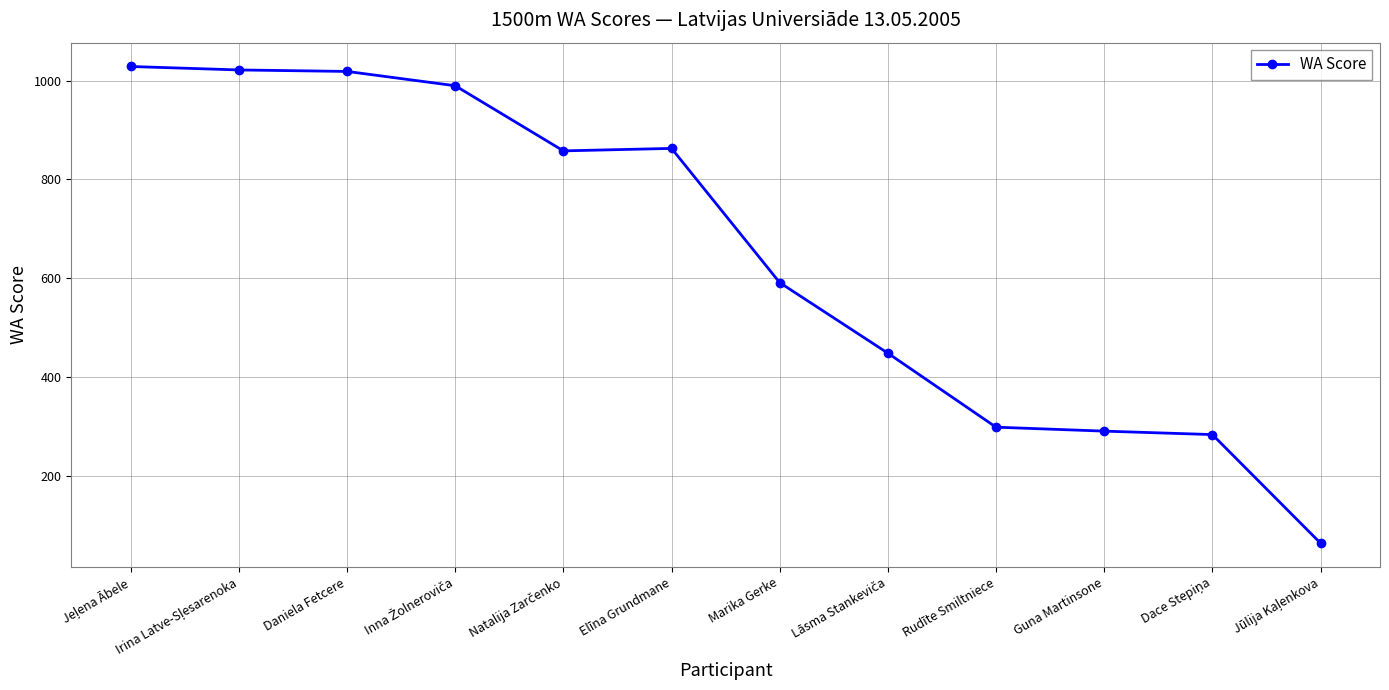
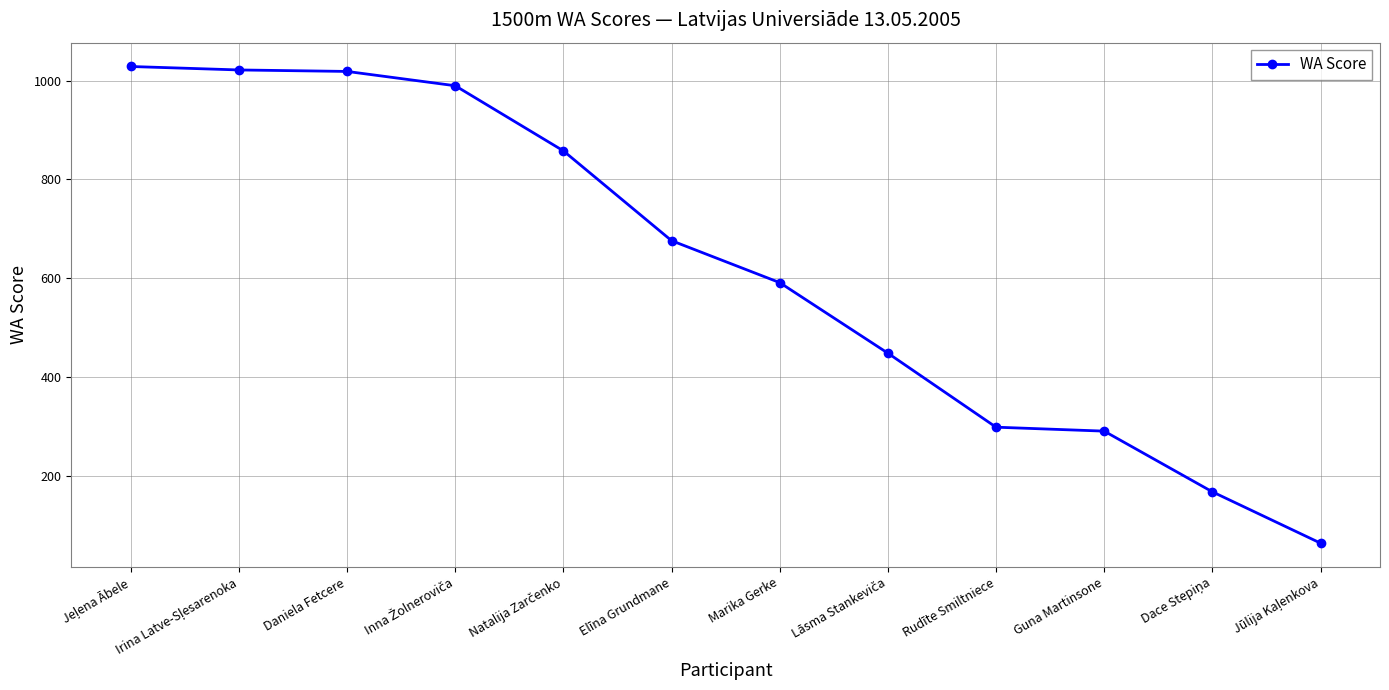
Elīna Grundmane: 860 -> 680
Dace Stepiņa: 280 -> 170
